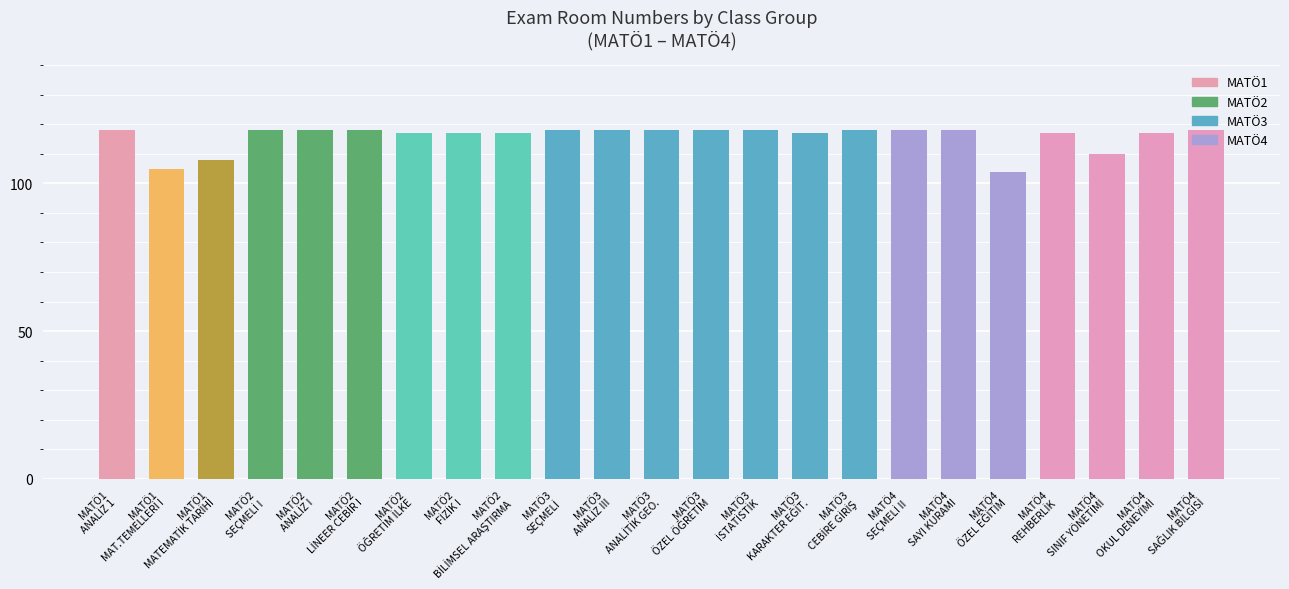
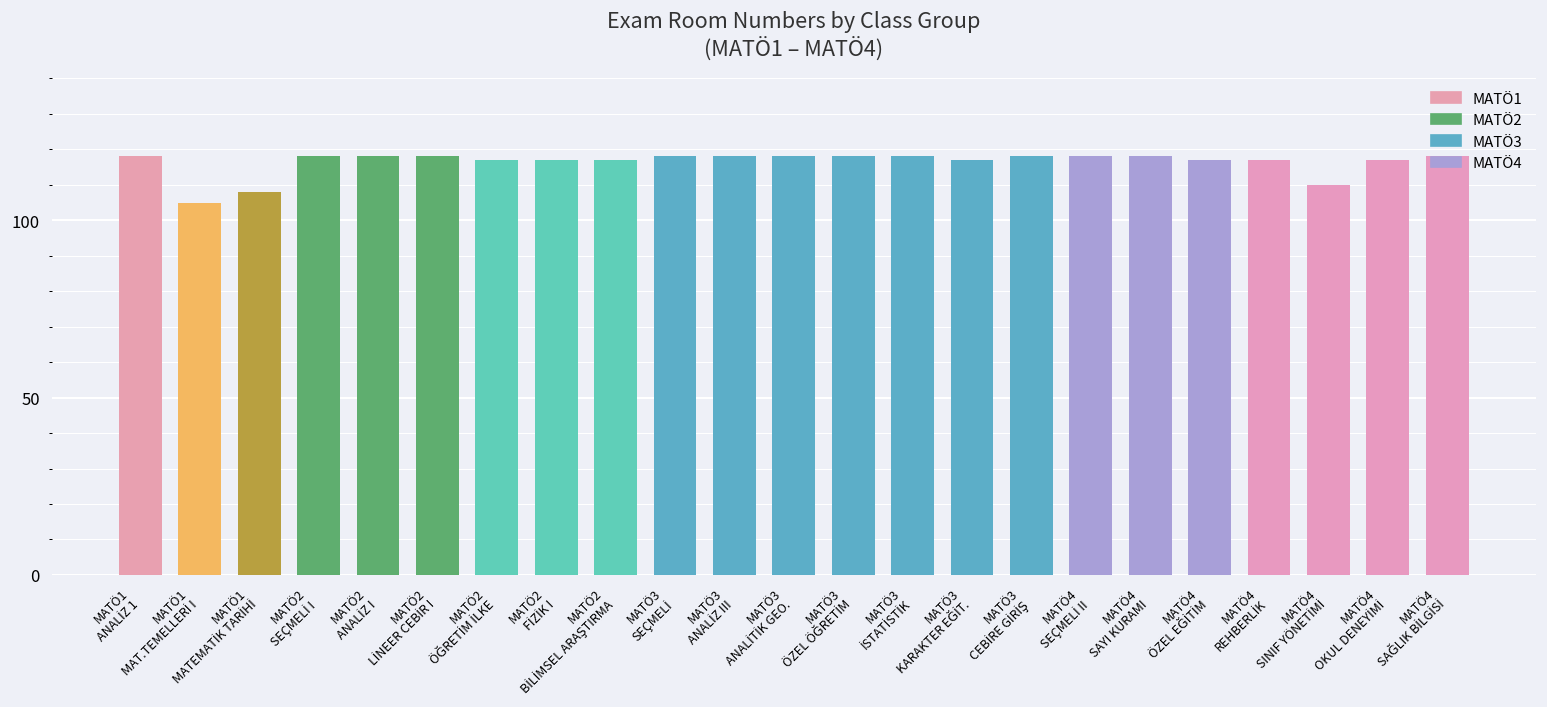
MATÖ4 ÖZEL EĞİTİM: 104 -> 117
